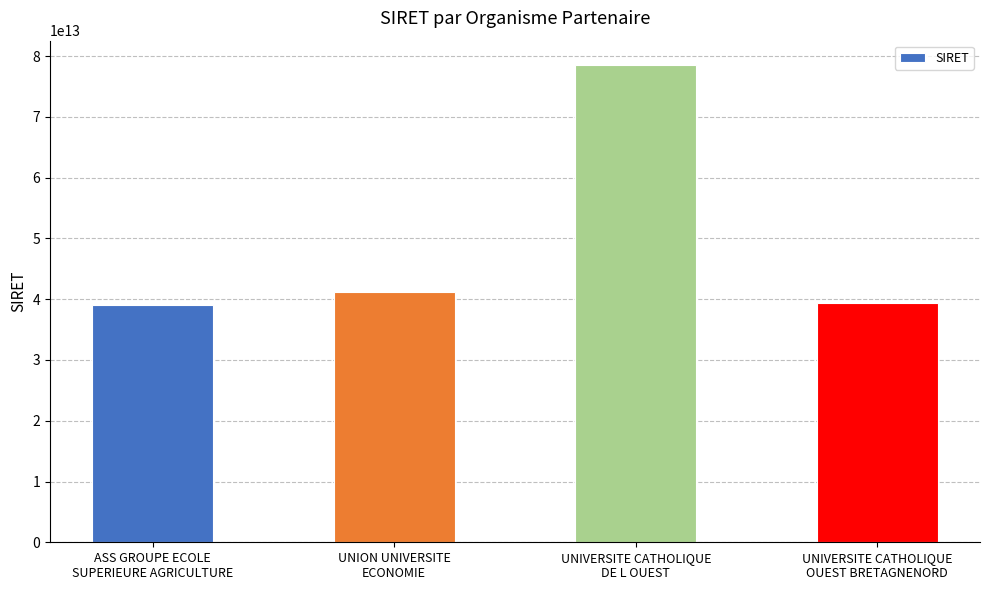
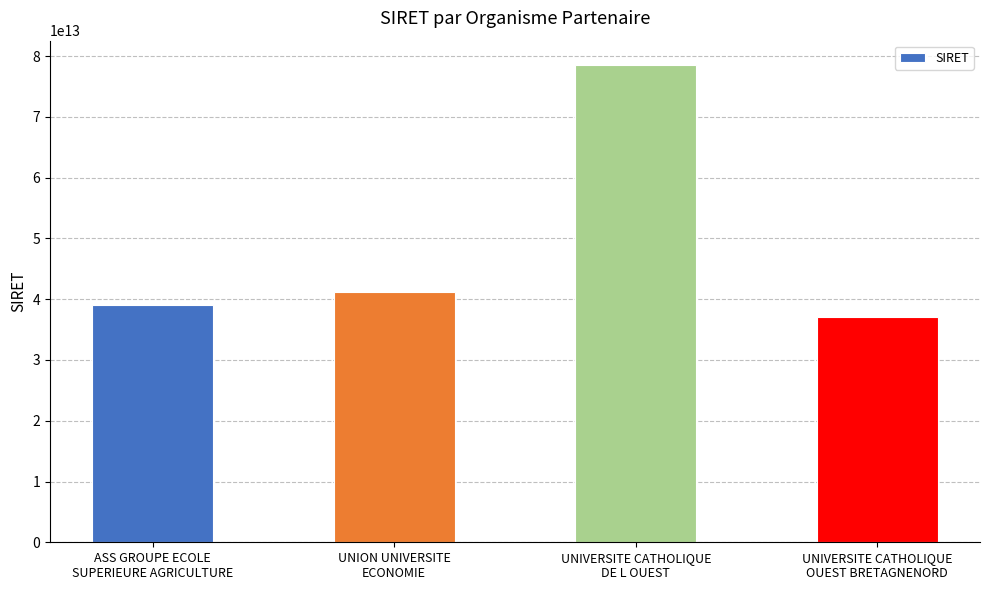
UNIVERSITE CATHOLIQUE OUEST BRETAGNENORD: 39000000000000 -> 37000000000000
